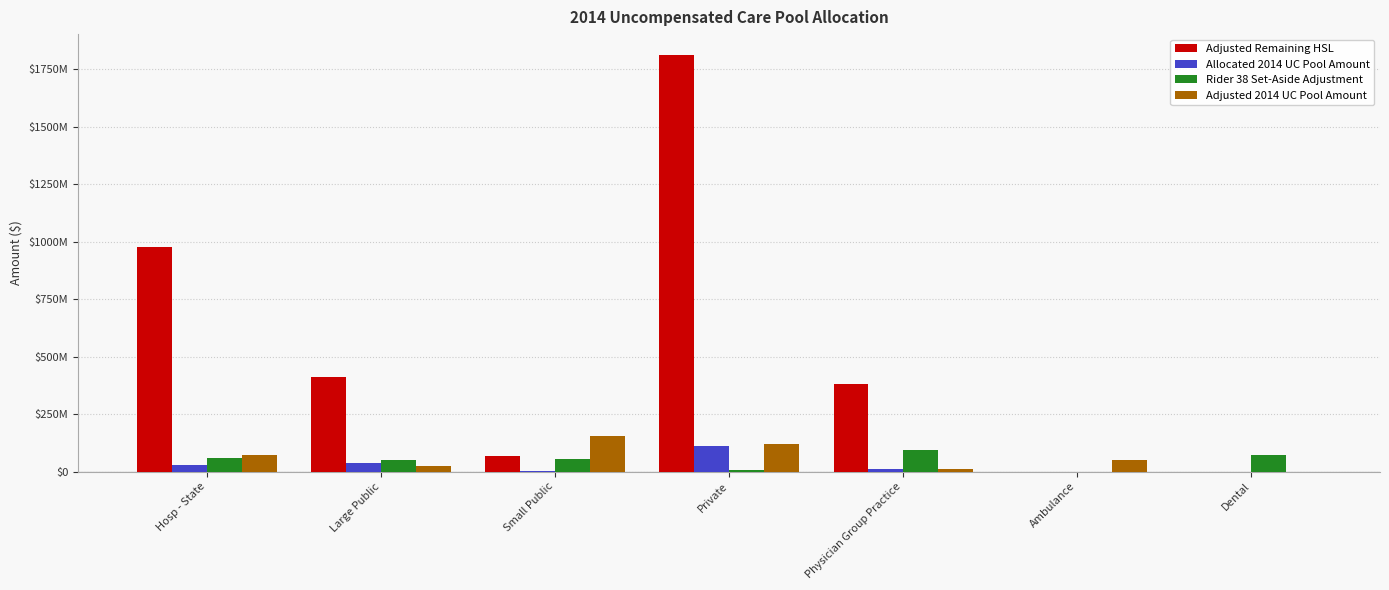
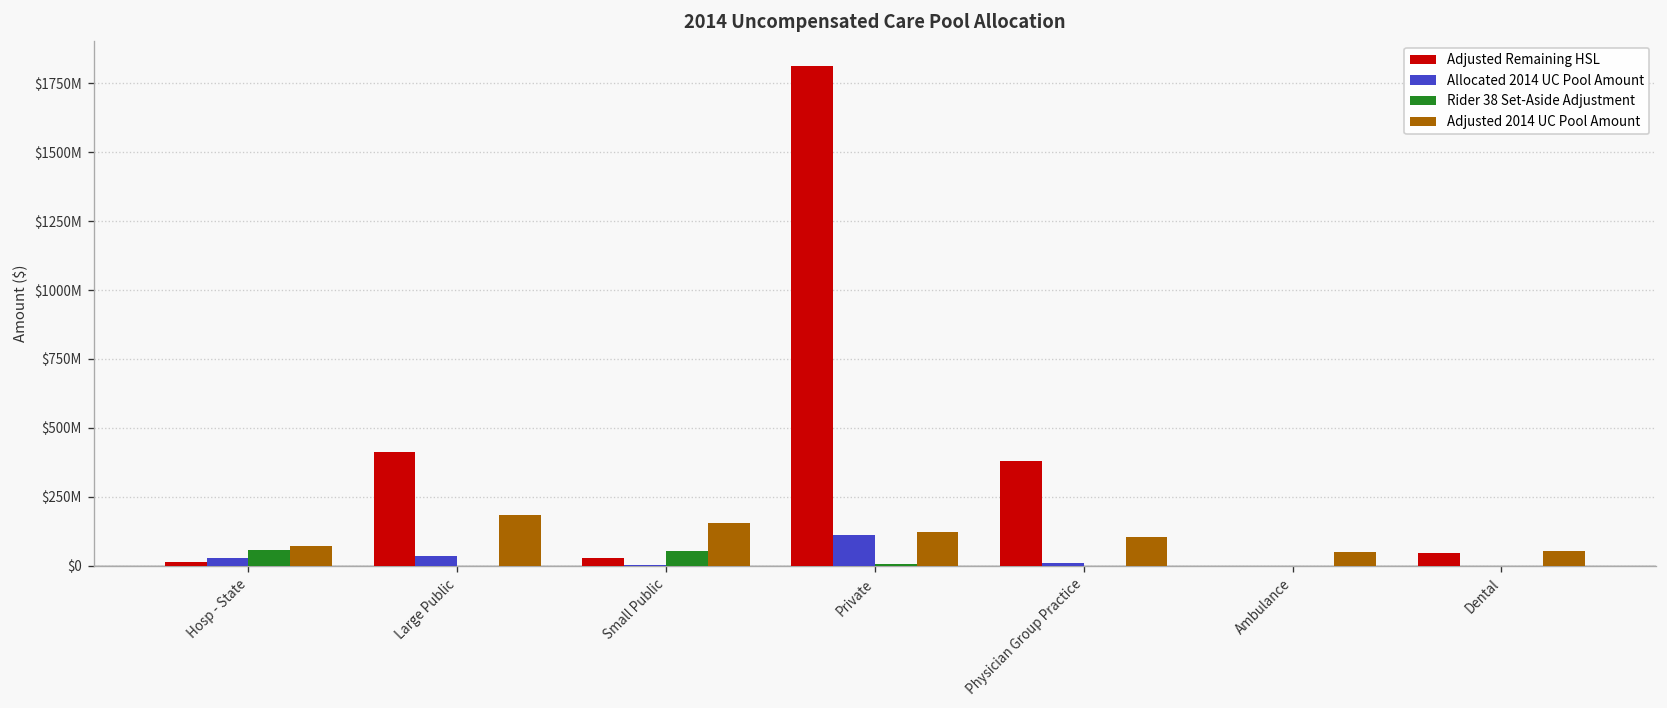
Adjusted Remaining HSL, Hosp - State: $980000000 -> $20000000
Rider 38 Set-Aside Adjustment, Large Public: $50000000 -> $0
Adjusted 2014 UC Pool Amount, Large Public: $30000000 -> $180000000
Adjusted Remaining HSL, Small Public: $70000000 -> $30000000
Rider 38 Set-Aside Adjustment, Physician Group Practice: $90000000 -> $0
Adjusted 2014 UC Pool Amount, Physician Group Practice: $10000000 -> $100000000
Adjusted Remaining HSL, Dental: $0 -> $50000000
Rider 38 Set-Aside Adjustment, Dental: $70000000 -> $0
Adjusted 2014 UC Pool Amount, Dental: $0 -> $50000000
